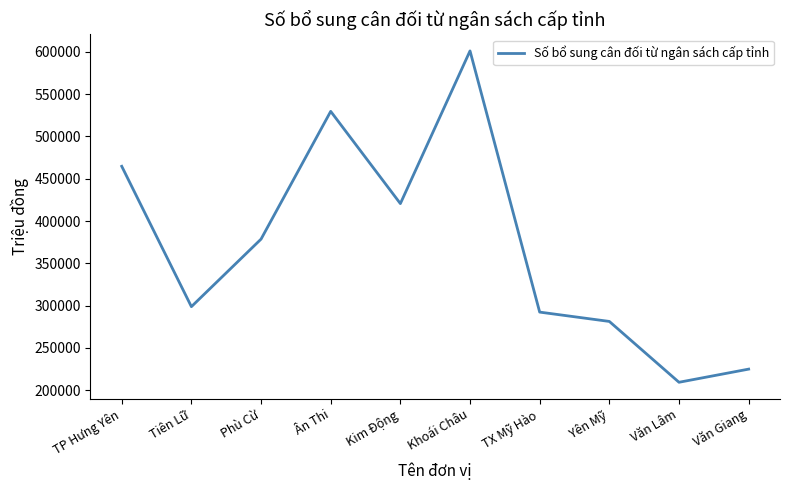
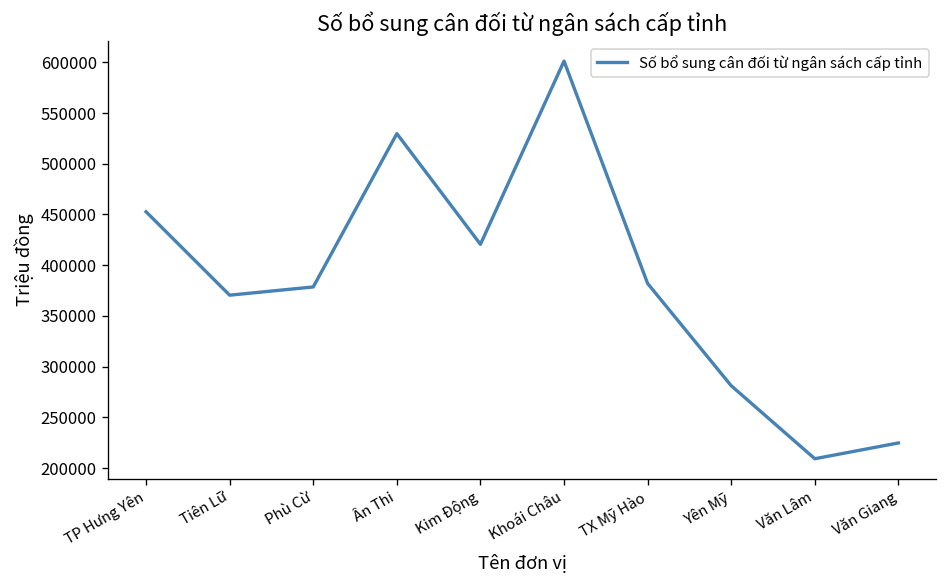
TP Hưng Yên: 460000 -> 450000
Tiên Lữ: 300000 -> 370000
TX Mỹ Hào: 290000 -> 380000
